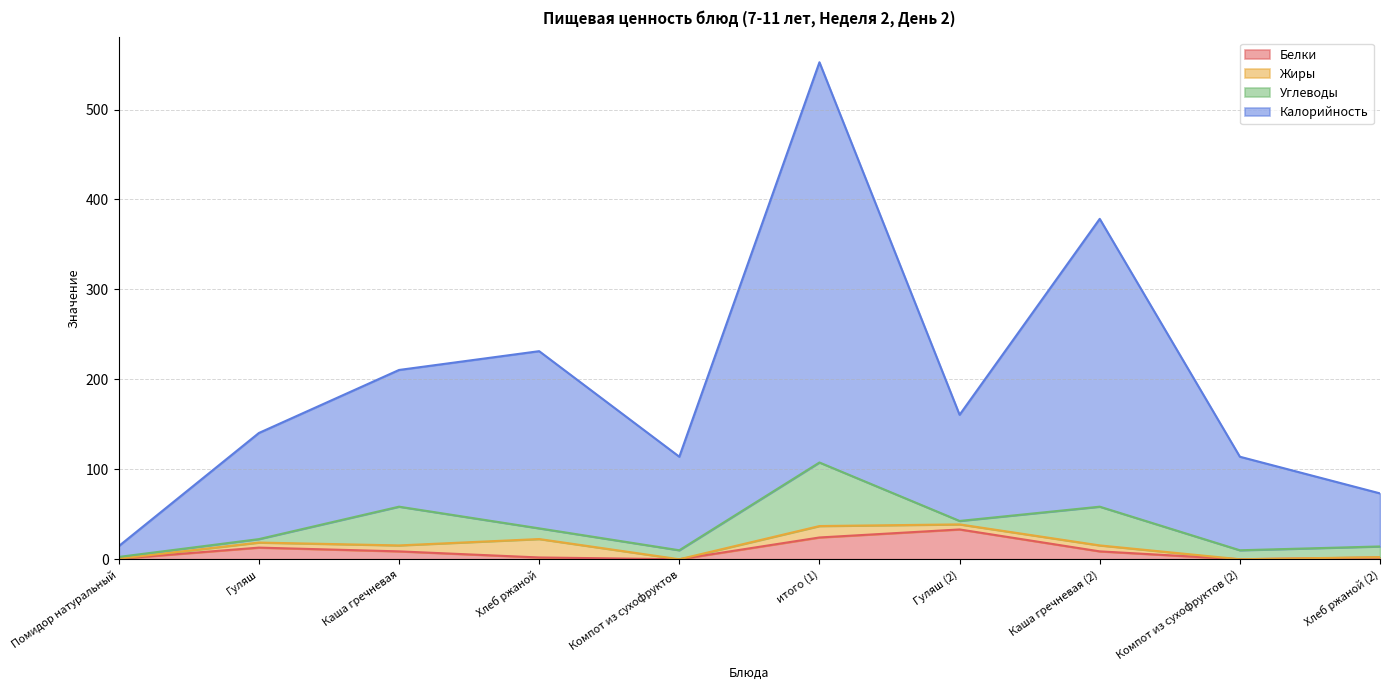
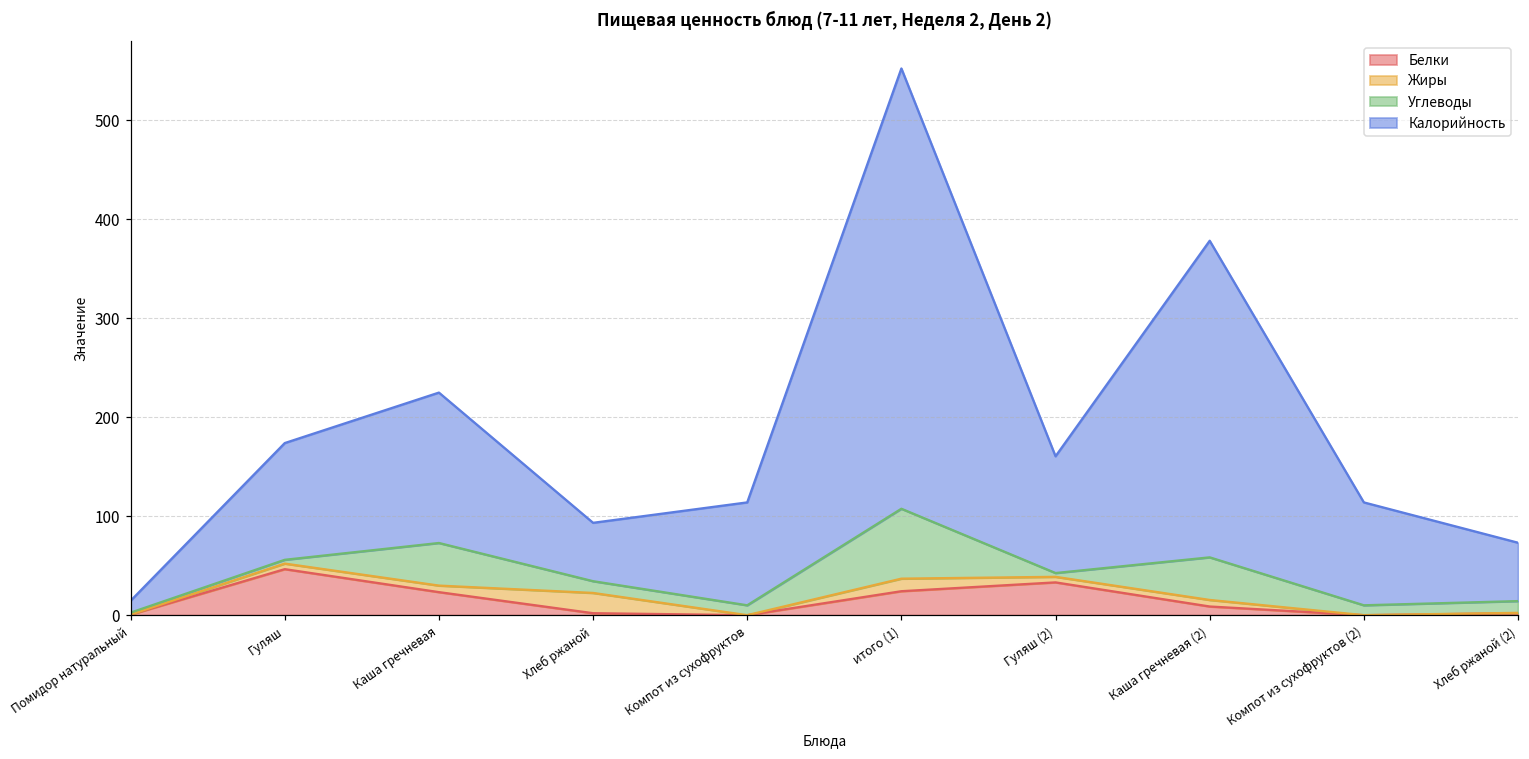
Белки, Гуляш: 10 -> 50
Белки, Каша гречневая: 10 -> 20
Калорийность, Хлеб ржаной: 200 -> 60
